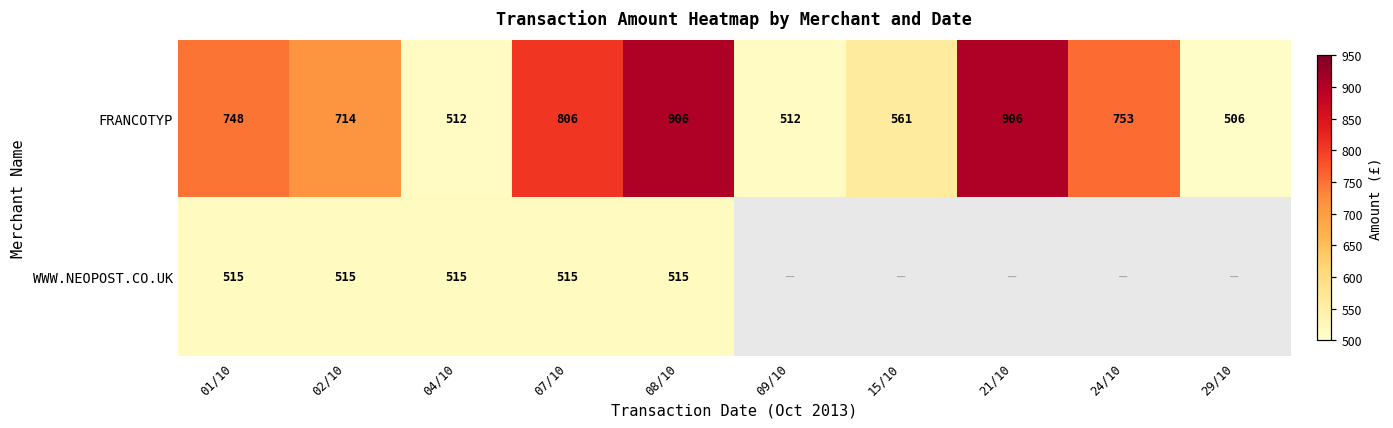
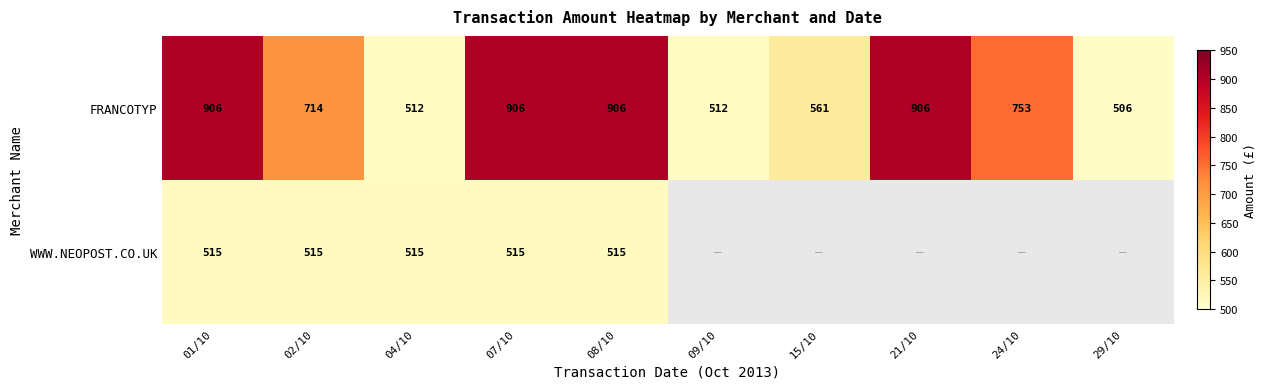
FRANCOTYP, 01/10: 748 -> 906
FRANCOTYP, 07/10: 806 -> 906
